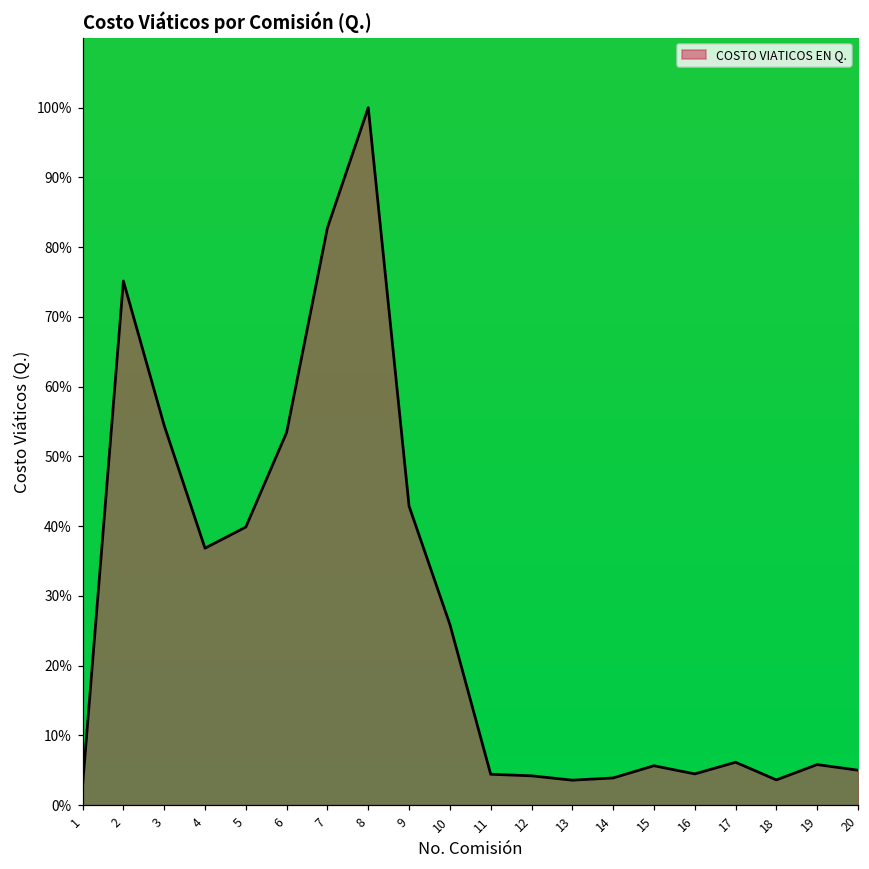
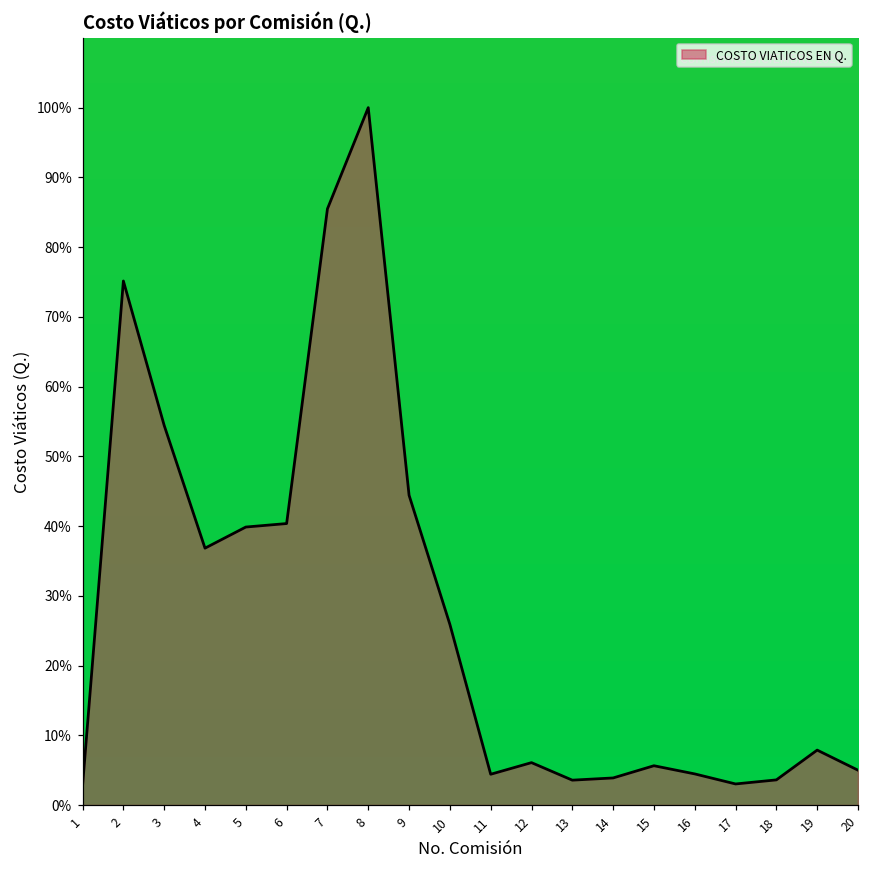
6: 53% -> 40%
7: 83% -> 85%
9: 43% -> 44%
12: 4% -> 6%
17: 6% -> 3%
19: 6% -> 8%
